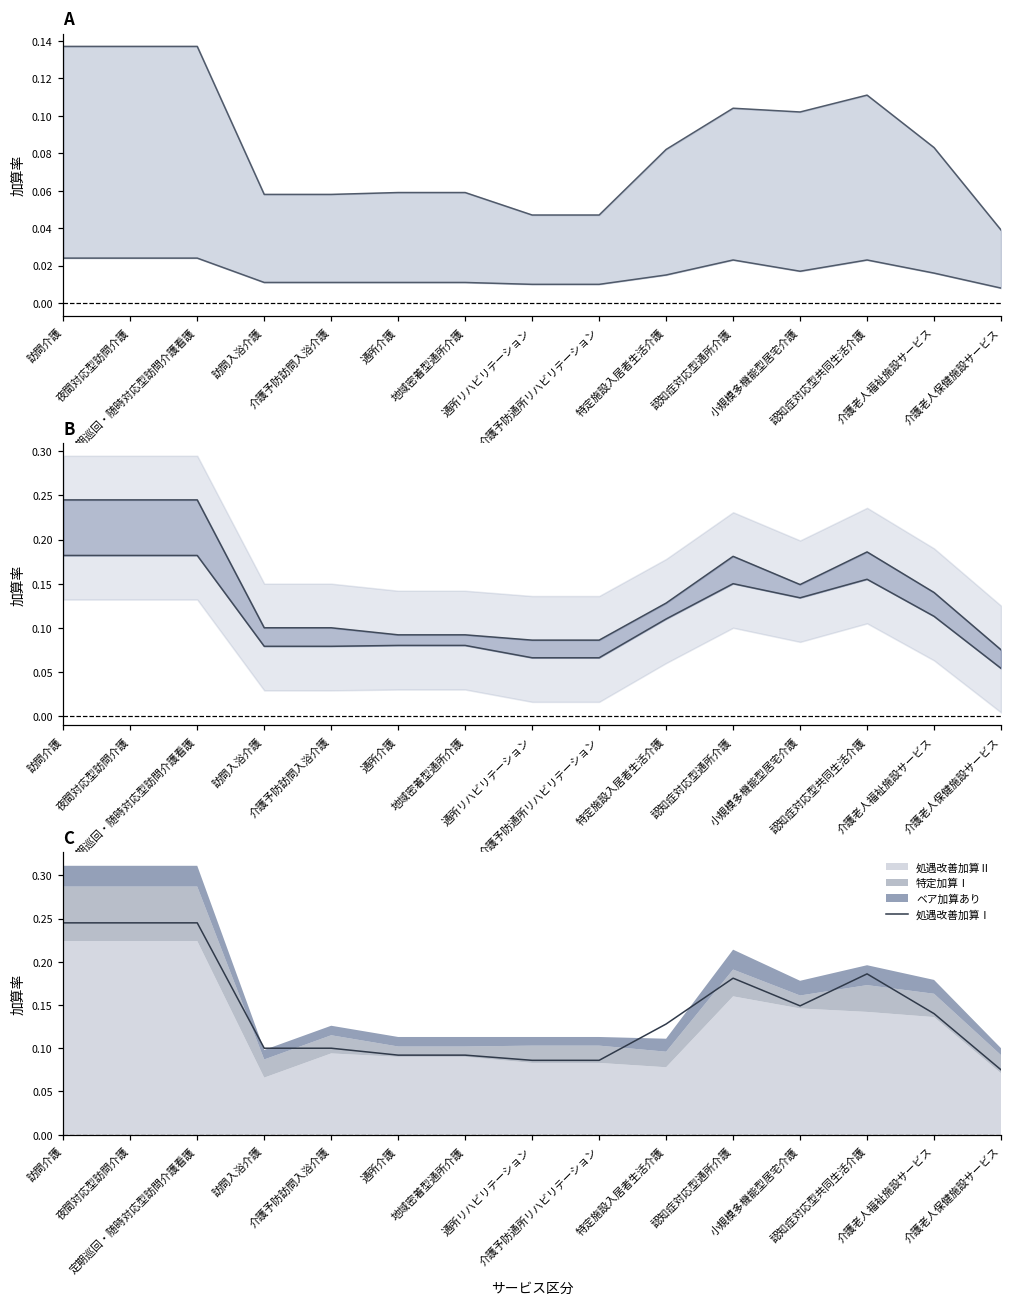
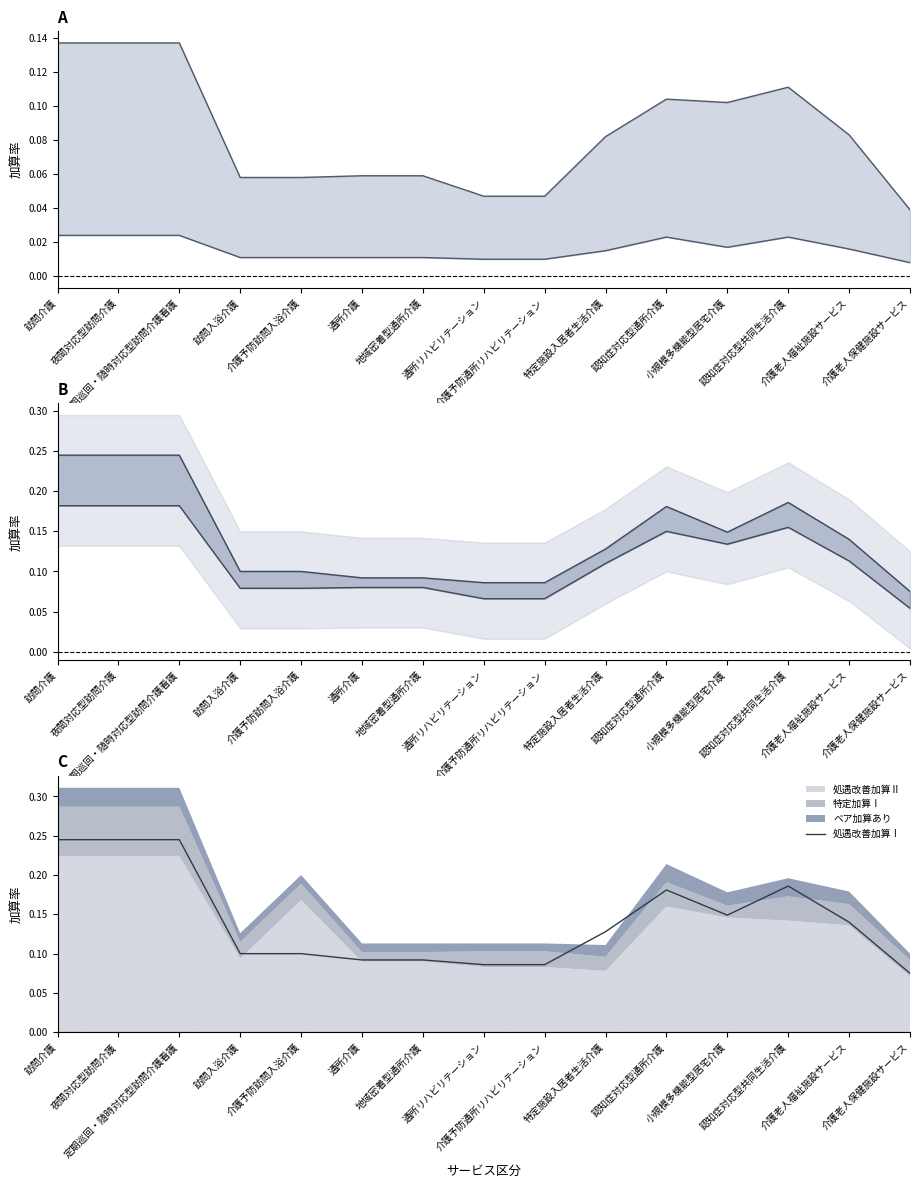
C, 処遇改善加算Ⅱ, 訪問入浴介護: 0.07 -> 0.09
C, 処遇改善加算Ⅱ, 介護予防訪問入浴介護: 0.09 -> 0.17
